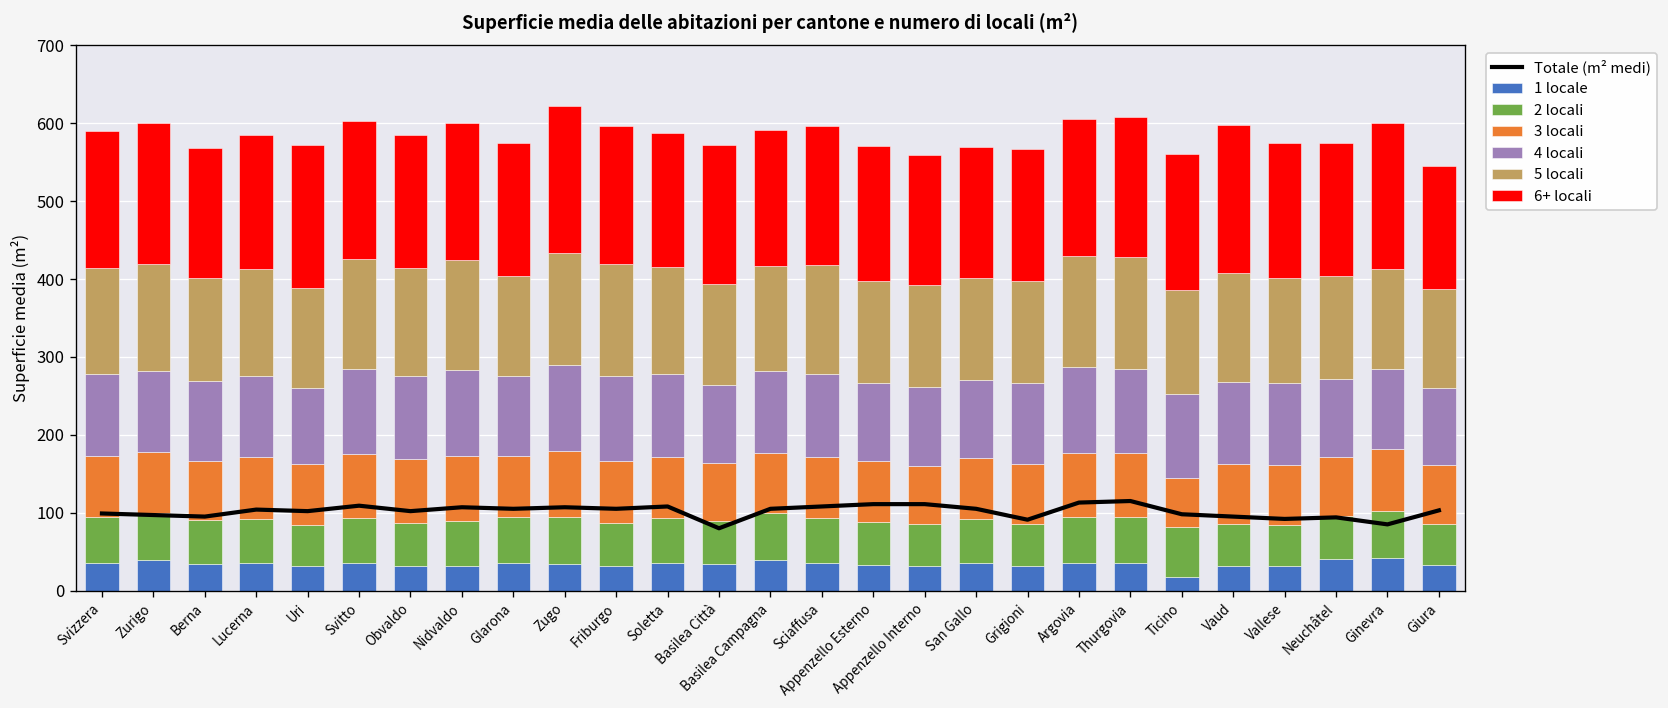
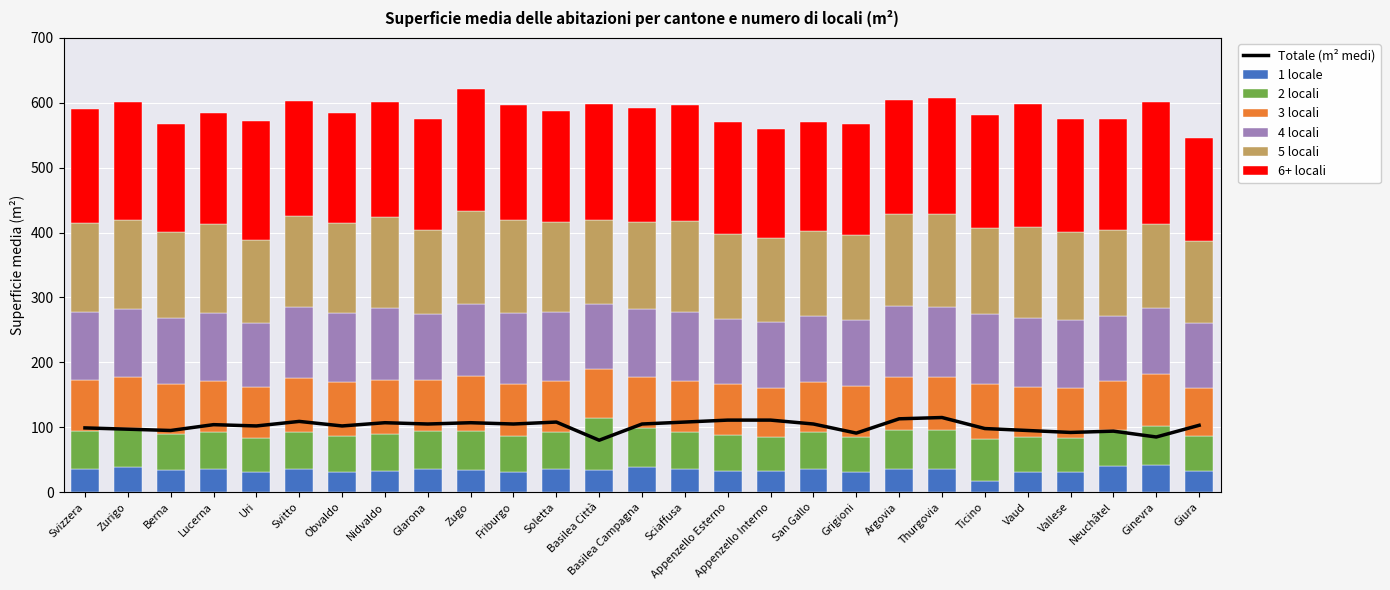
2 locali, Basilea Città: 60 -> 80
3 locali, Ticino: 60 -> 80
